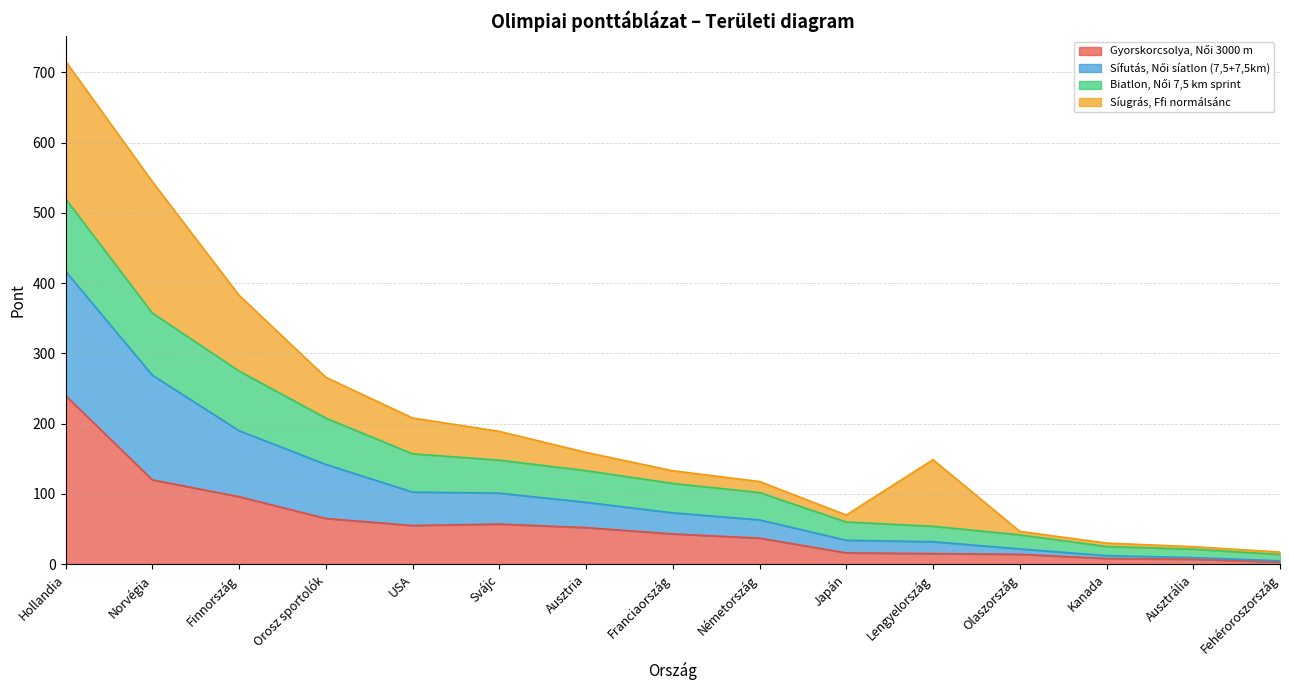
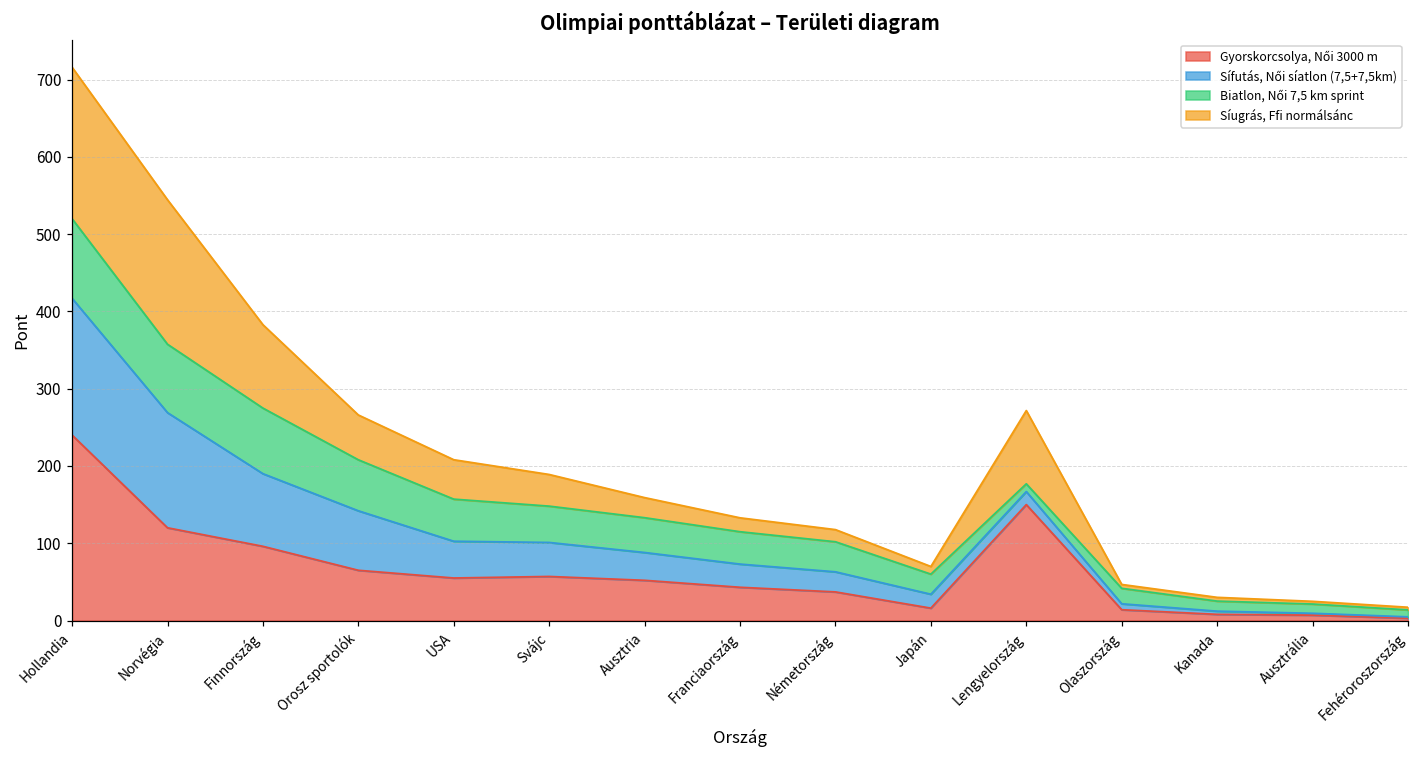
Gyorskorcsolya, Női 3000 m, Lengyelország: 20 -> 150
Biatlon, Női 7,5 km sprint, Lengyelország: 20 -> 10
